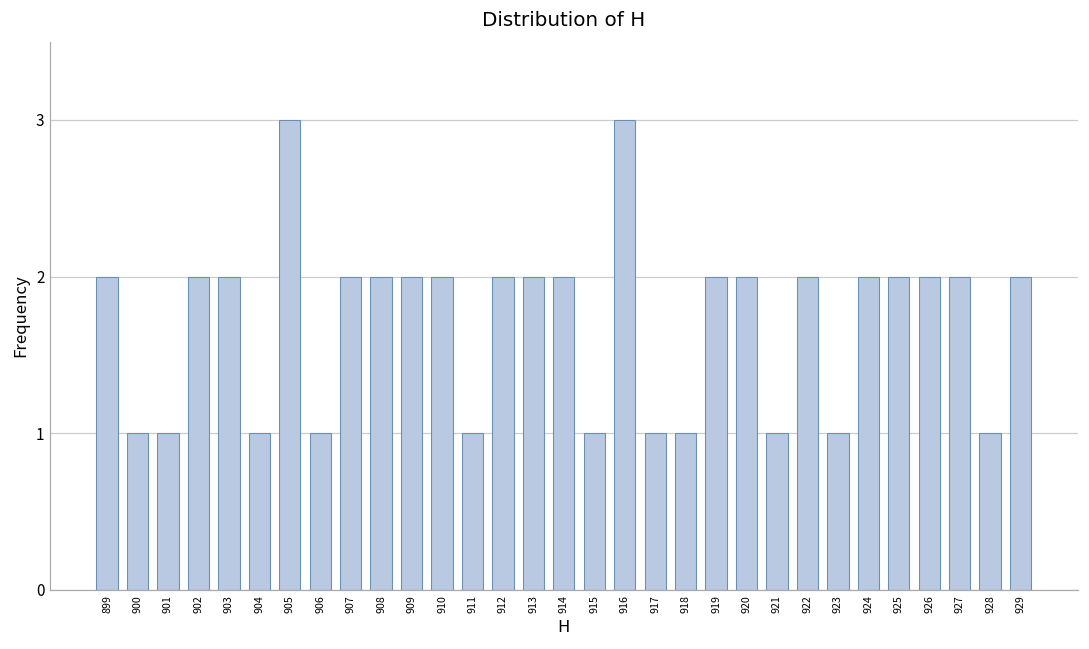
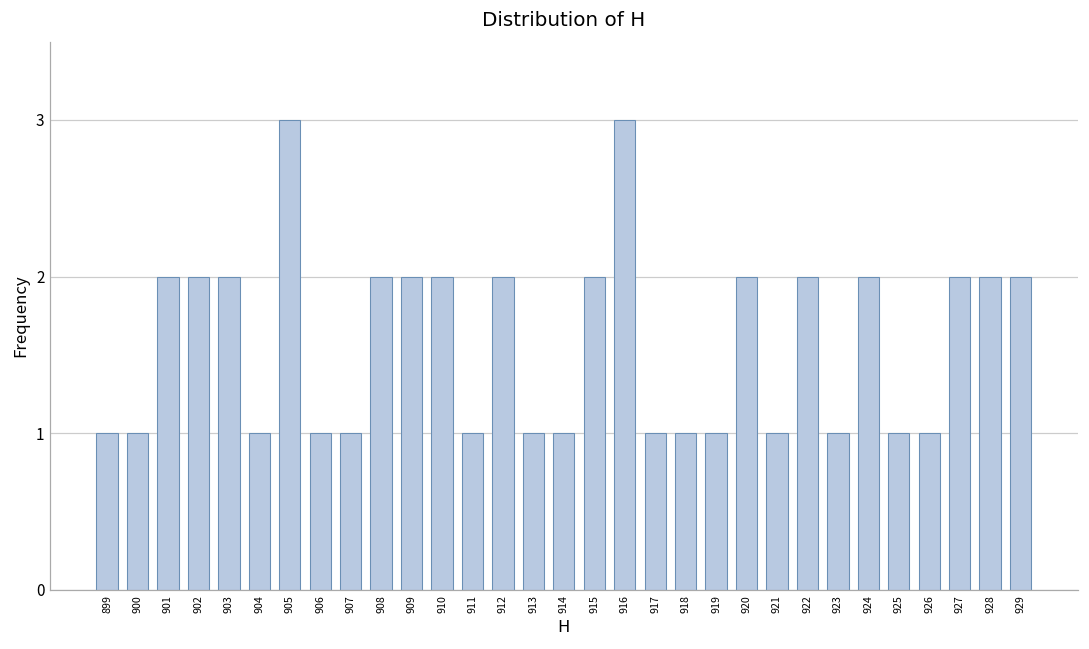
899: 2 -> 1
901: 1 -> 2
907: 2 -> 1
913: 2 -> 1
914: 2 -> 1
915: 1 -> 2
919: 2 -> 1
925: 2 -> 1
926: 2 -> 1
928: 1 -> 2
